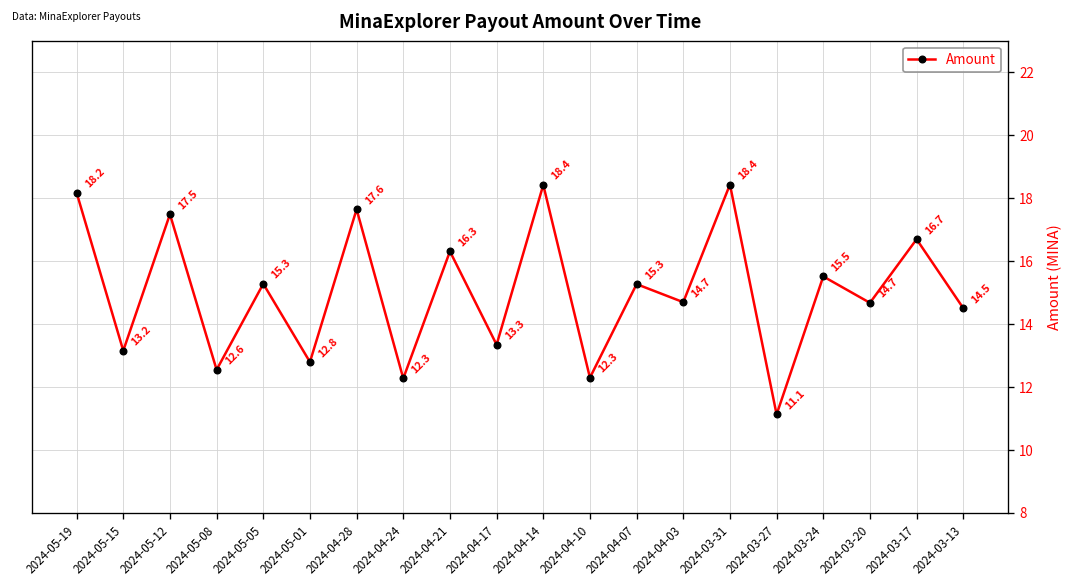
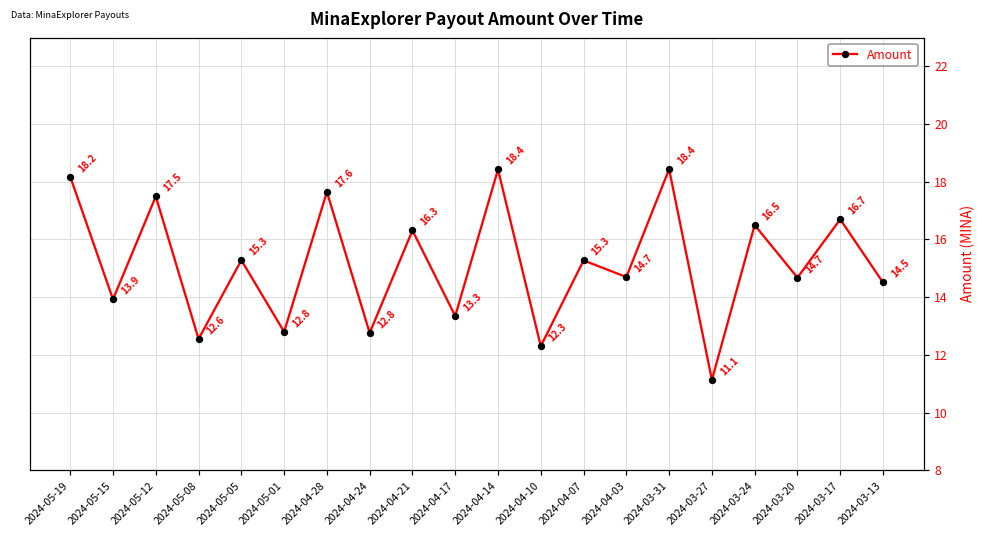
2024-05-15: 13.2 -> 13.9
2024-04-24: 12.3 -> 12.8
2024-03-24: 15.5 -> 16.5
